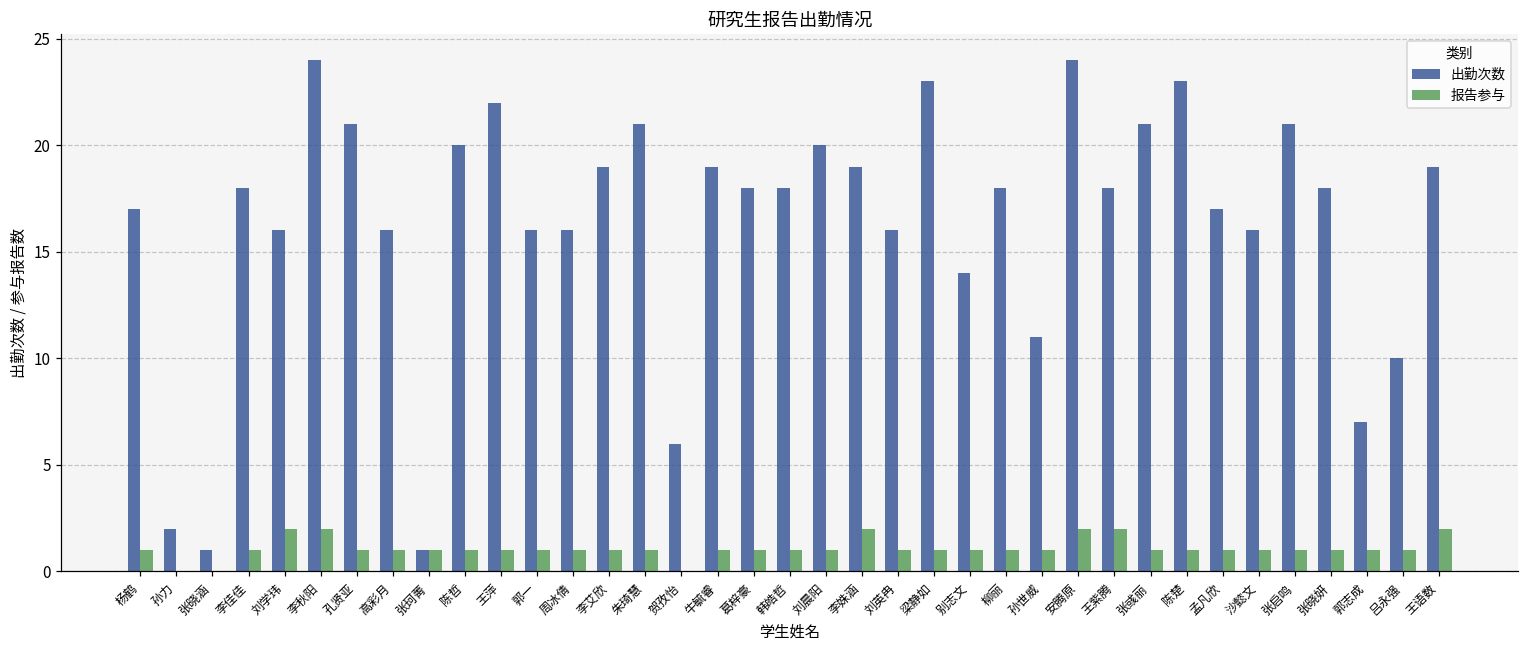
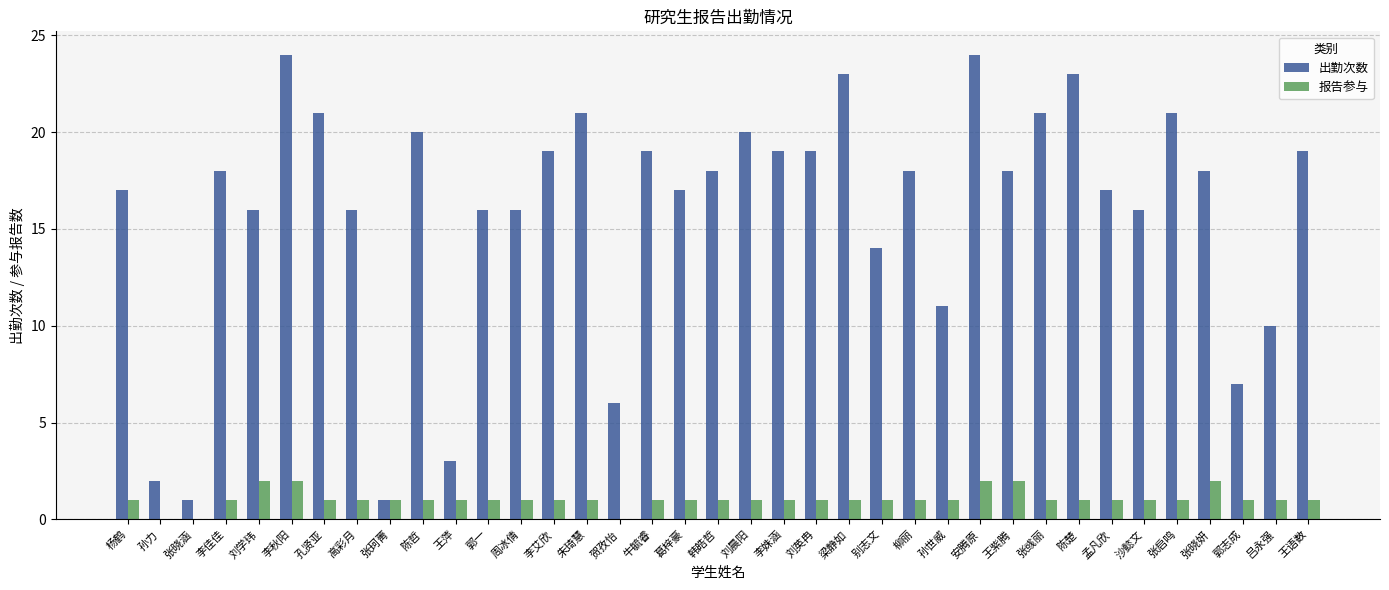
出勤次数, 王萍: 22 -> 3
出勤次数, 葛梓豪: 18 -> 17
报告参与, 李姝涵: 2 -> 1
出勤次数, 刘英冉: 16 -> 19
报告参与, 张晓妍: 1 -> 2
报告参与, 王语数: 2 -> 1
